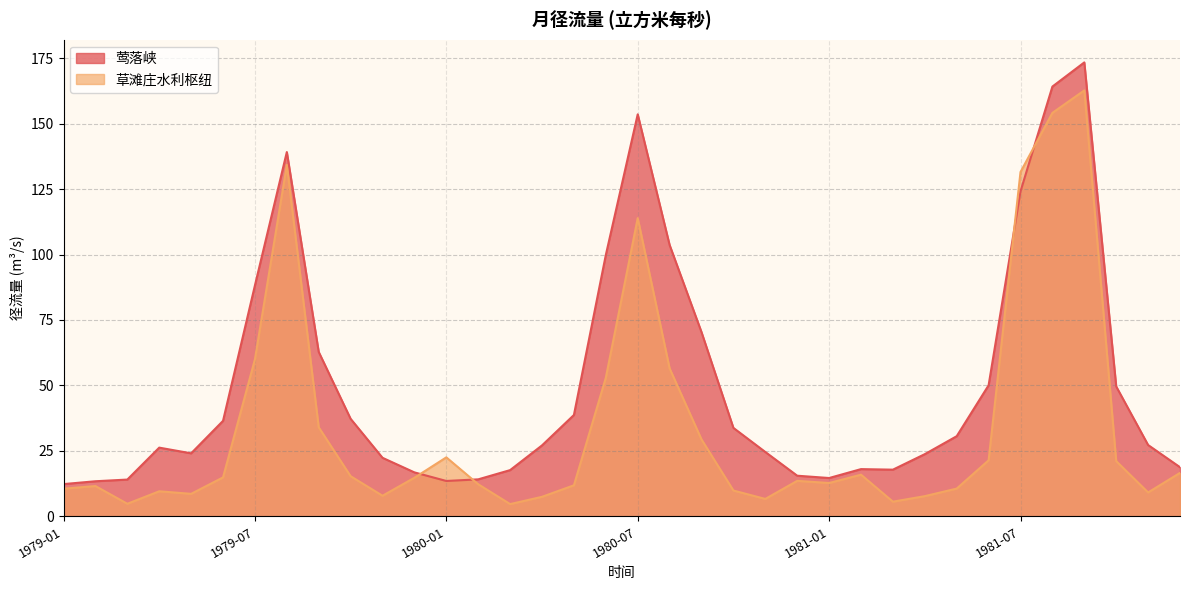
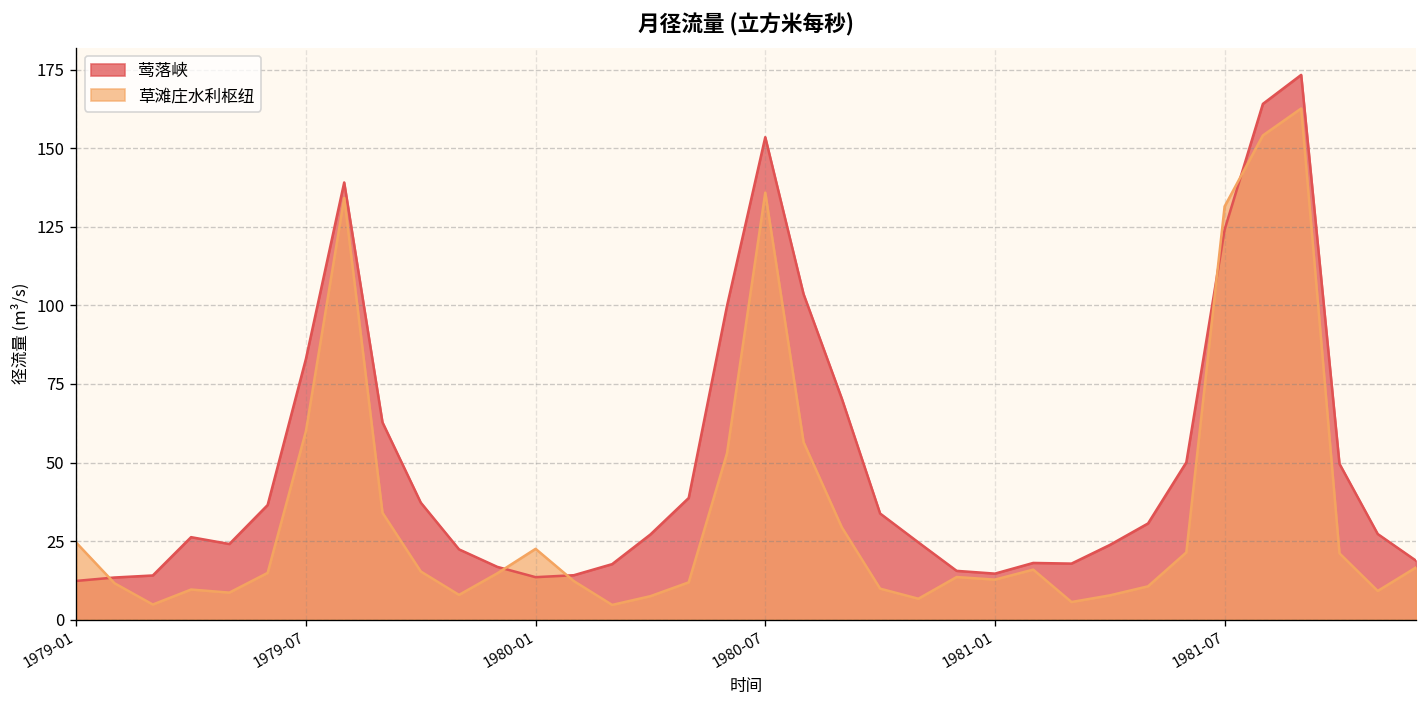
草滩庄水利枢纽, 1979-01: 11 -> 25
莺落峡, 1979-07: 88 -> 83
草滩庄水利枢纽, 1980-07: 114 -> 136
